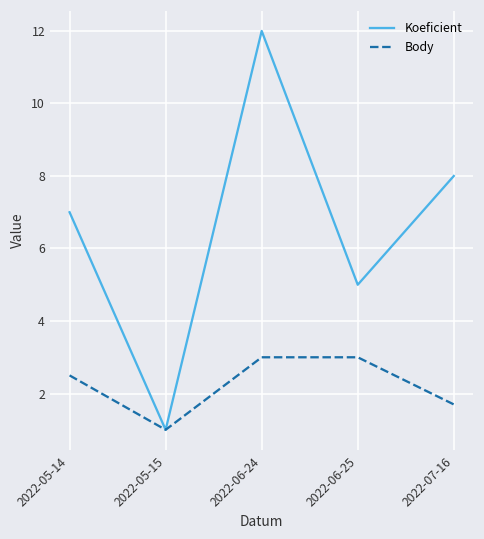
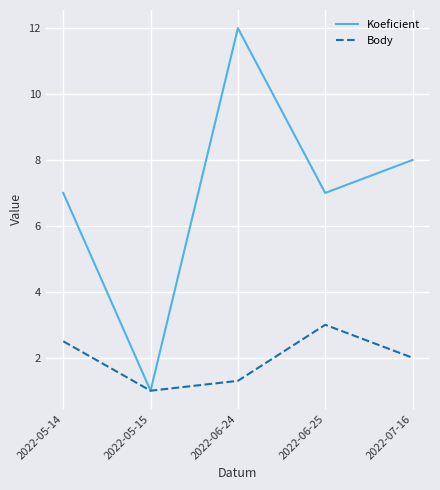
Body, 2022-06-24: 3.0 -> 1.3
Koeficient, 2022-06-25: 5 -> 7
Body, 2022-07-16: 1.7 -> 2.0
